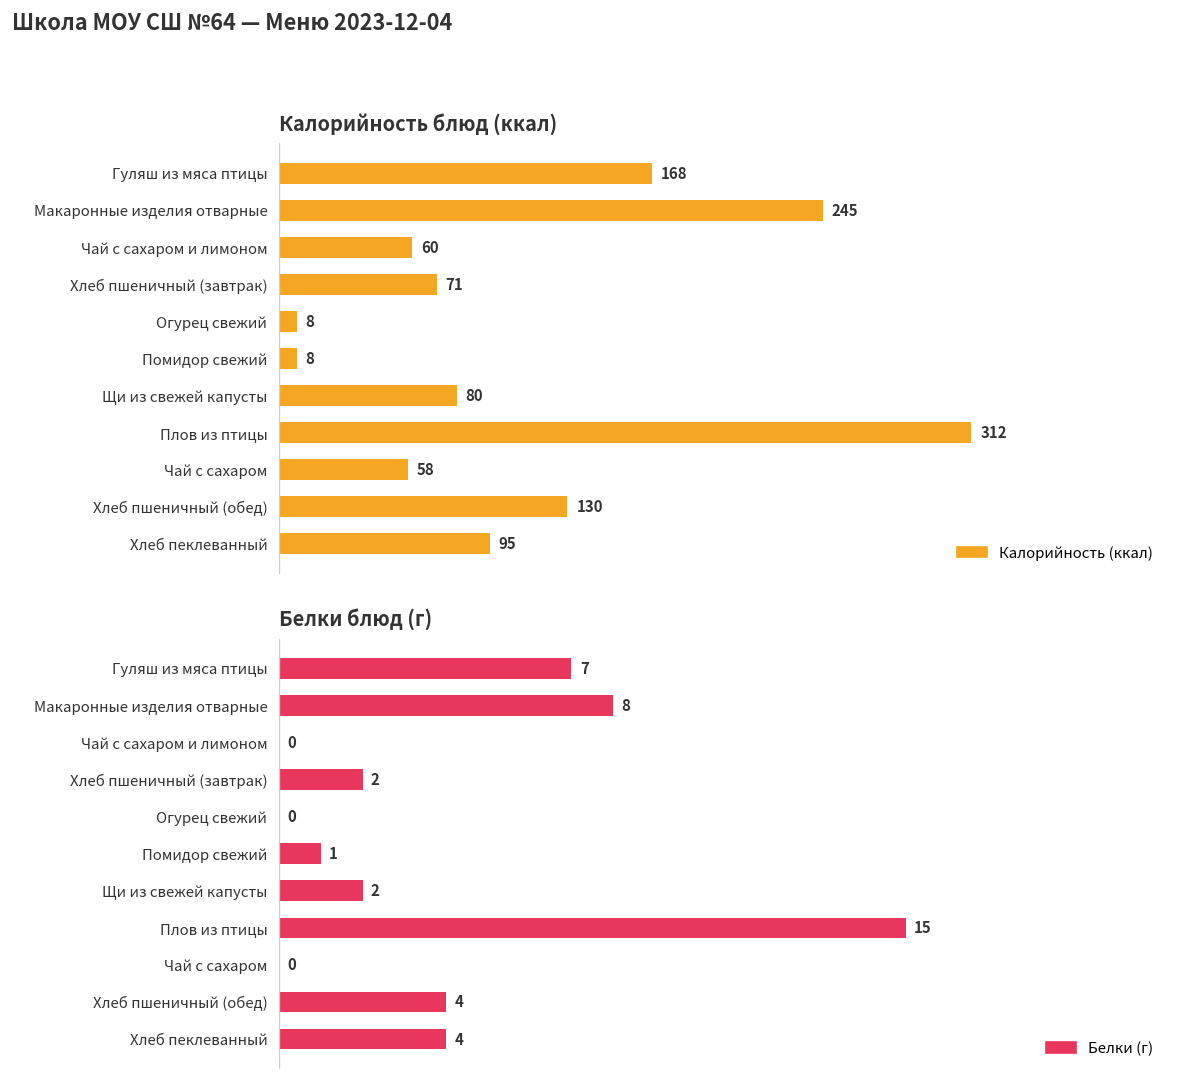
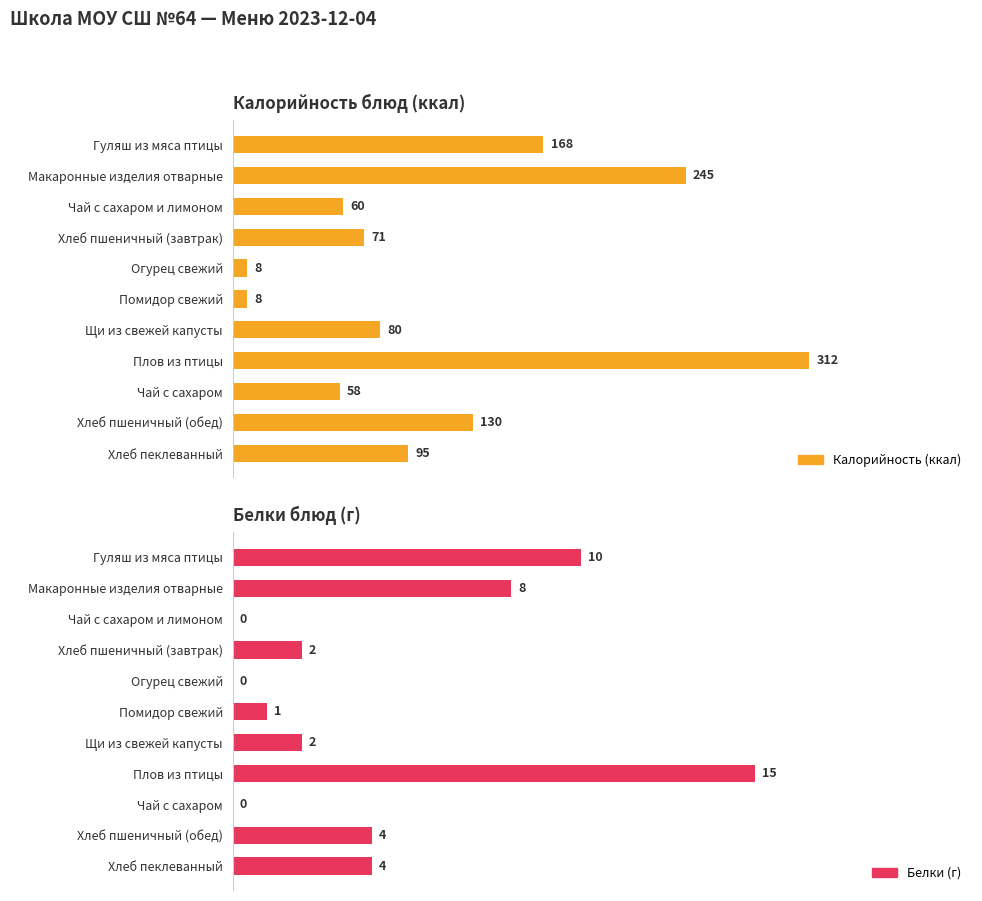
Белки блюд (г), Гуляш из мяса птицы: 7 -> 10
